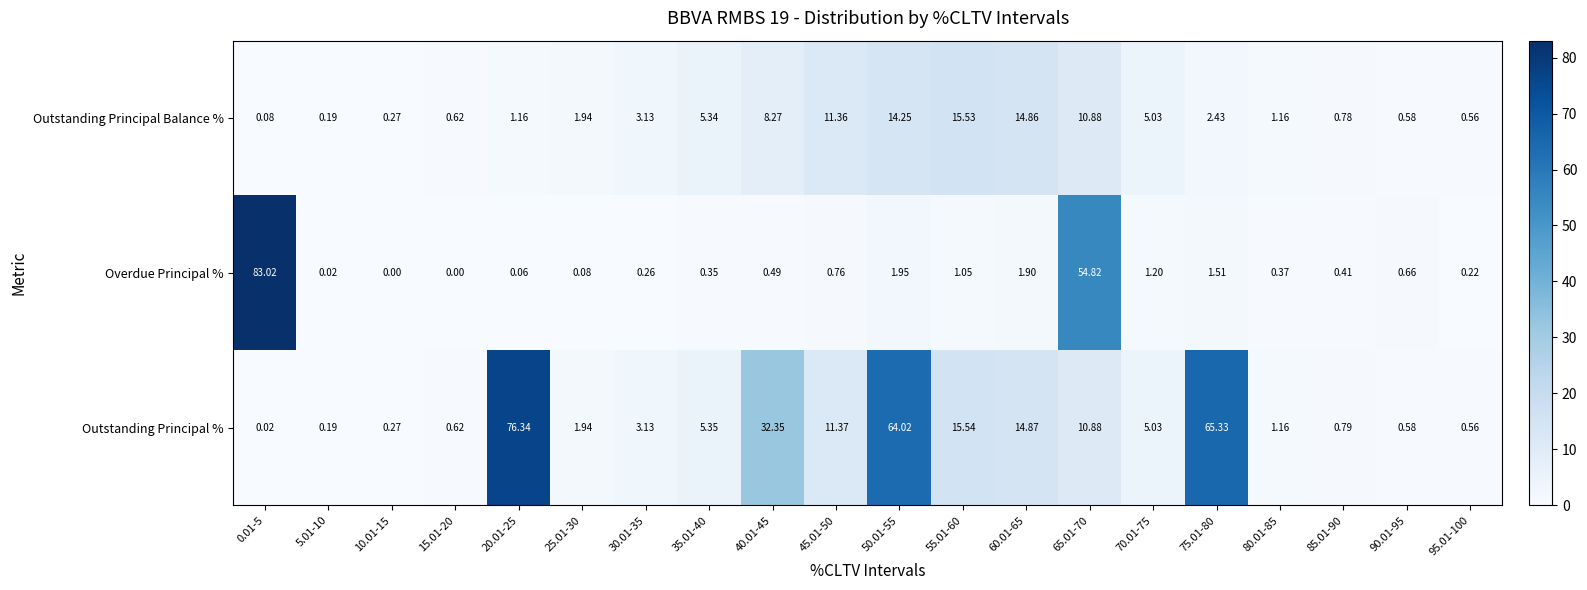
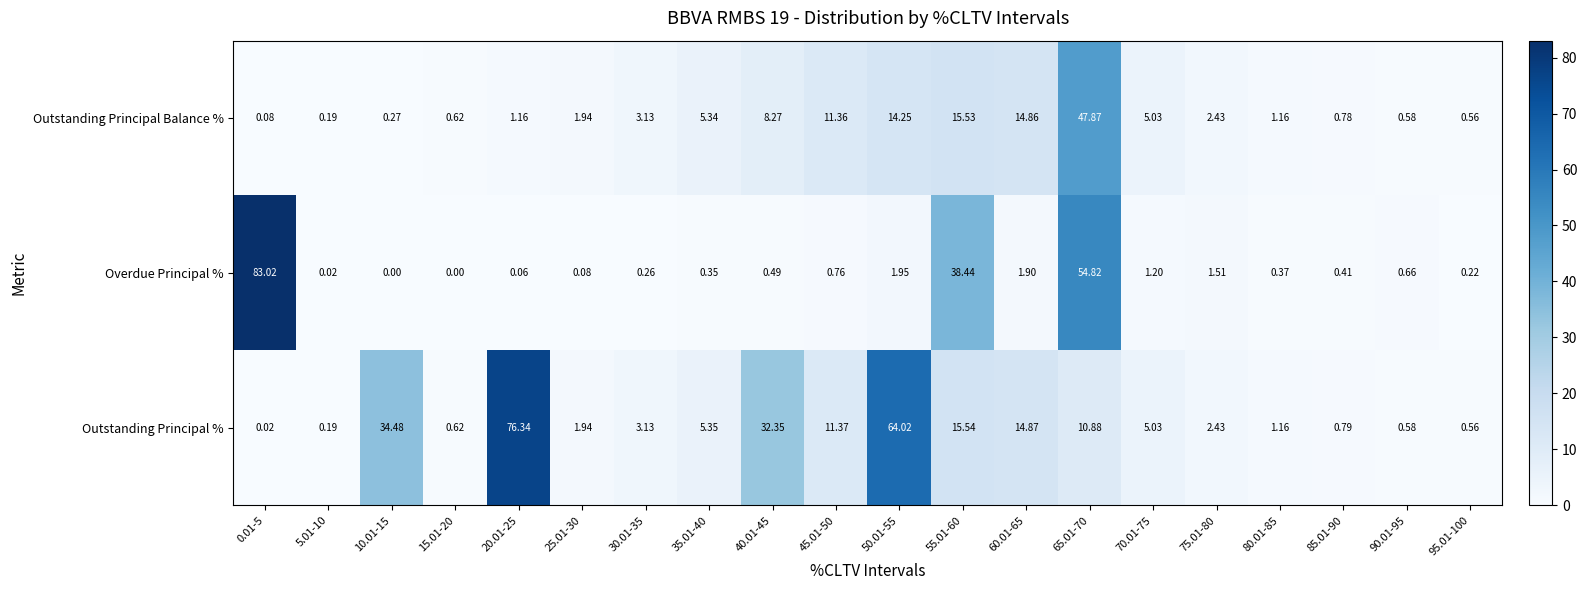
Outstanding Principal Balance %, 65.01-70: 10.88 -> 47.87
Overdue Principal %, 55.01-60: 1.05 -> 38.44
Outstanding Principal %, 10.01-15: 0.27 -> 34.48
Outstanding Principal %, 75.01-80: 65.33 -> 2.43
